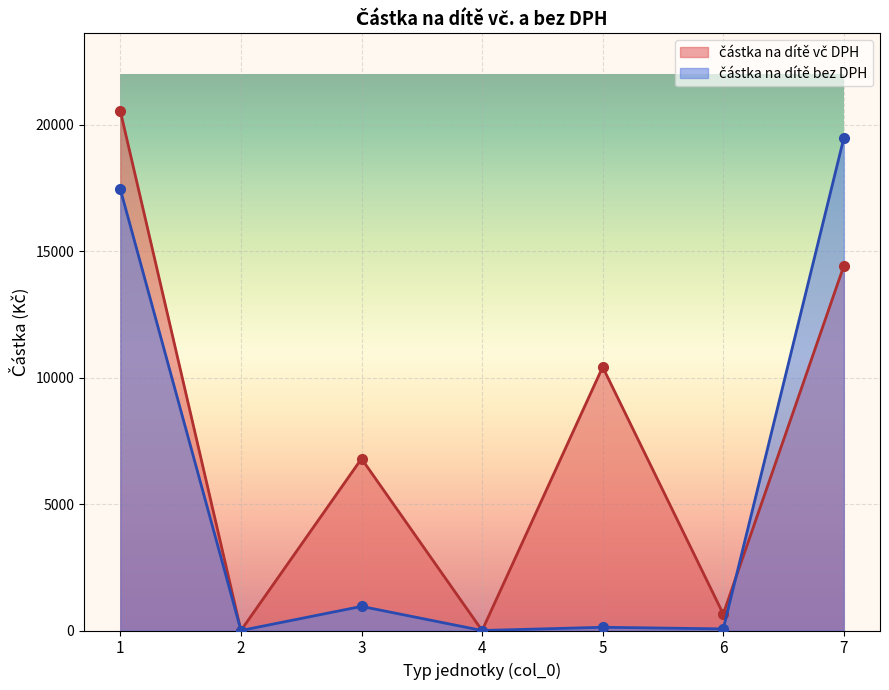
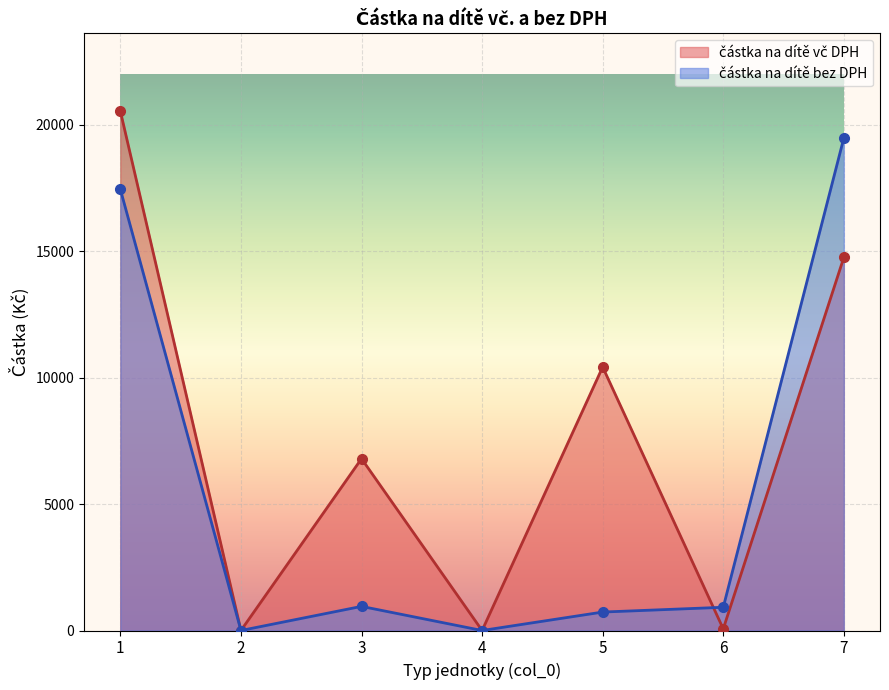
částka na dítě bez DPH, 5: 100 -> 700
částka na dítě vč DPH, 6: 700 -> 100
částka na dítě bez DPH, 6: 100 -> 900
částka na dítě vč DPH, 7: 14400 -> 14800
